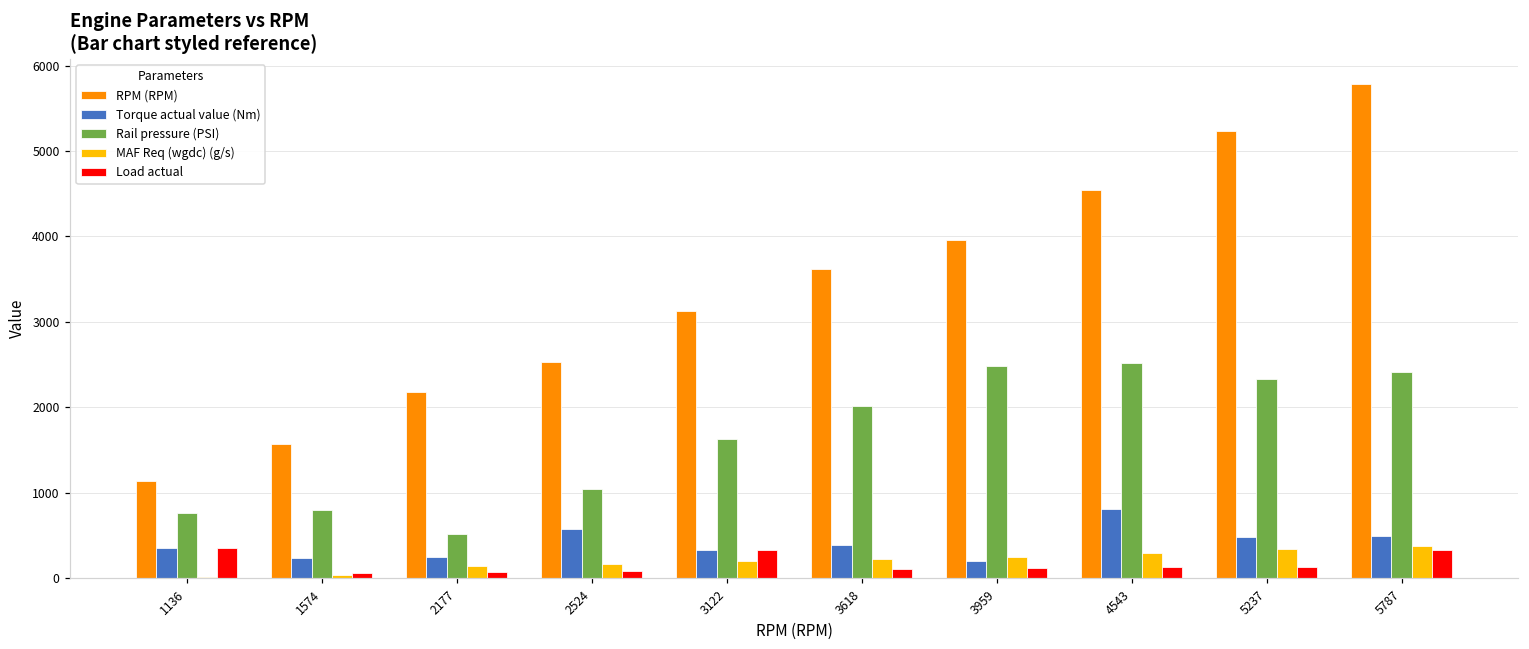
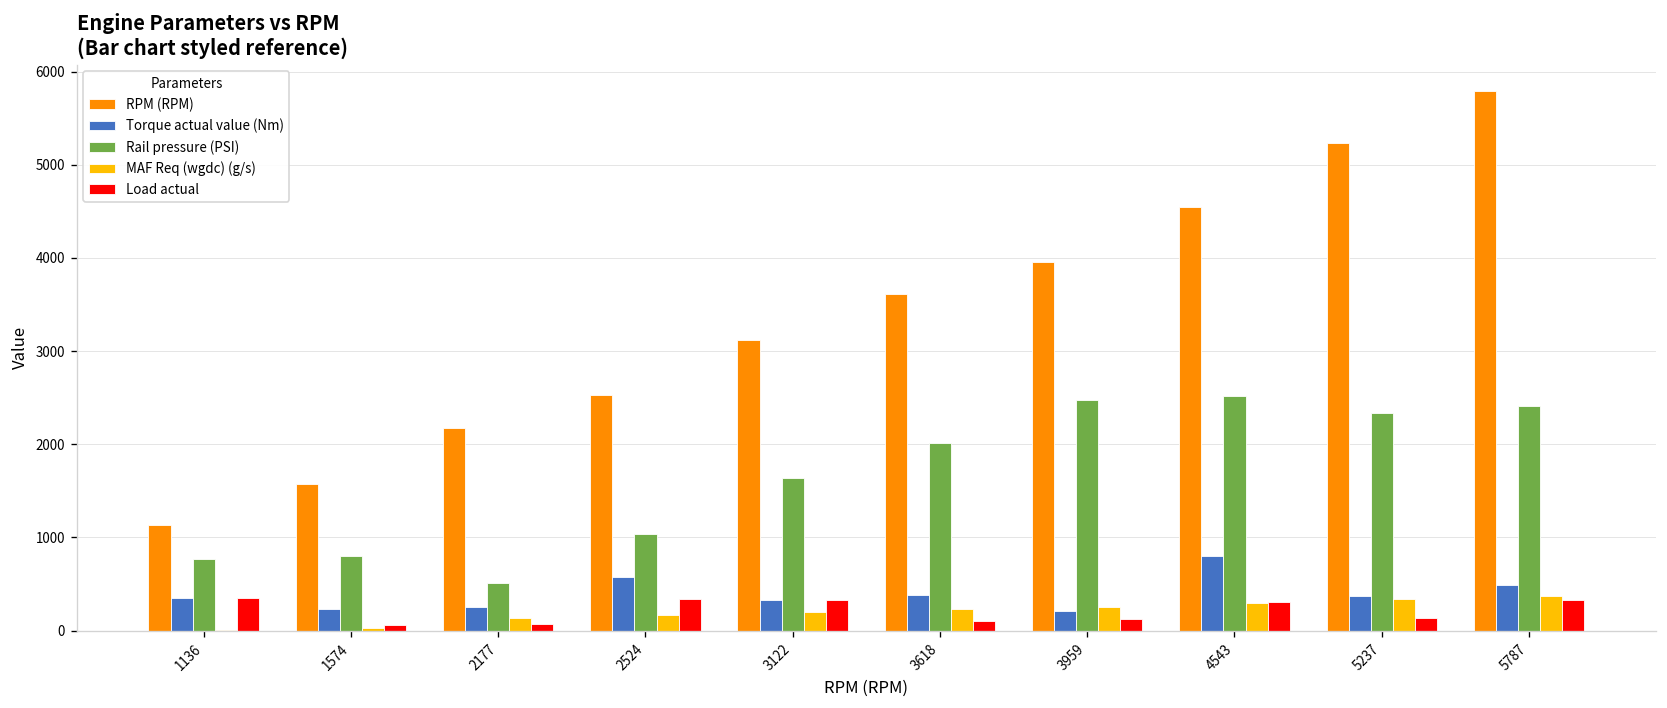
Load actual, 2524: 100 -> 300
Load actual, 4543: 100 -> 300
Torque actual value (Nm), 5237: 500 -> 400
